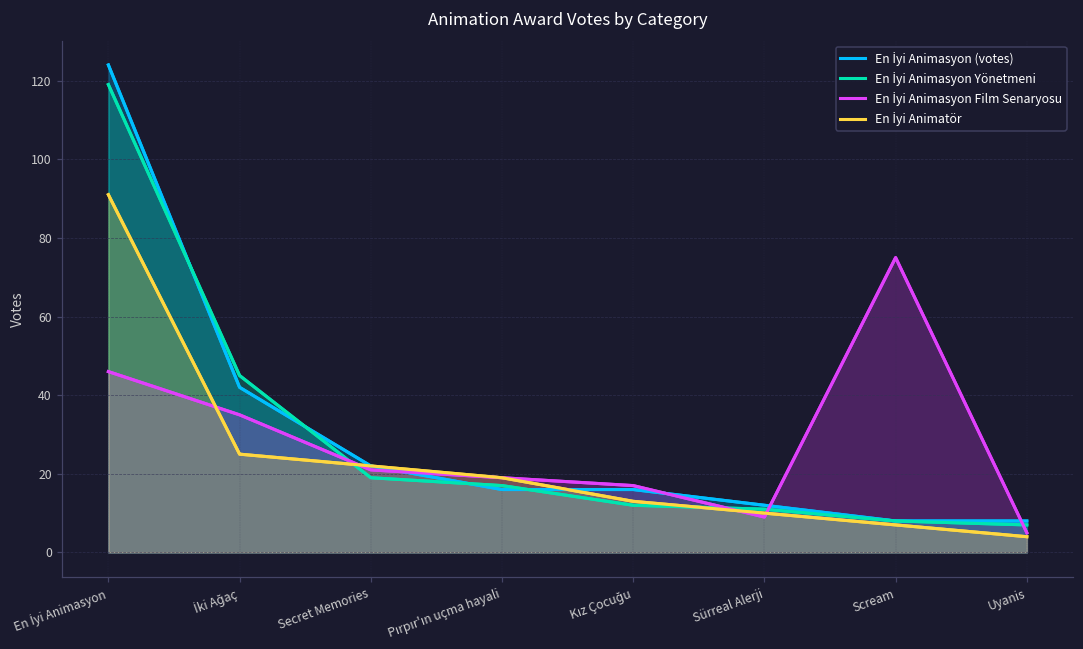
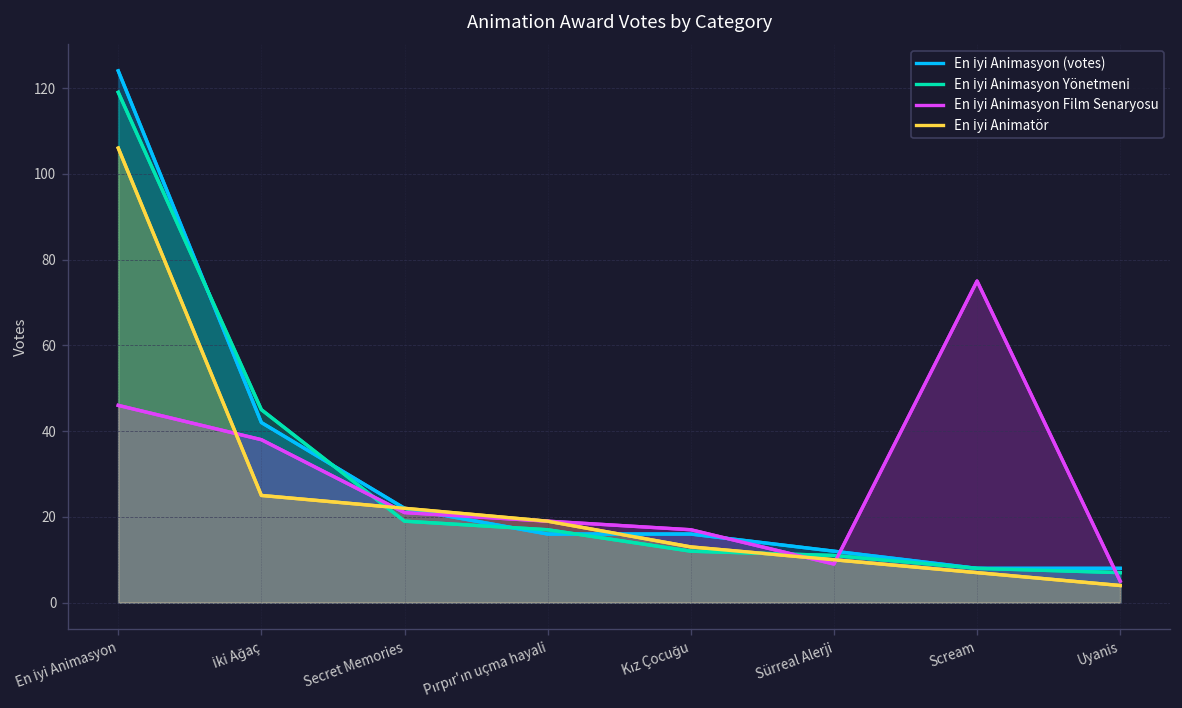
En İyi Animatör, En İyi Animasyon: 91 -> 106
En İyi Animasyon Film Senaryosu, İki Ağaç: 35 -> 38
